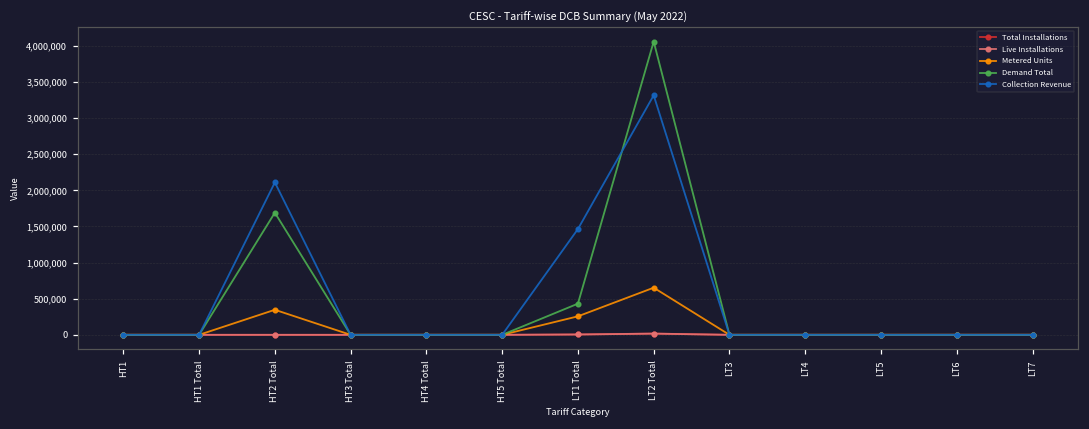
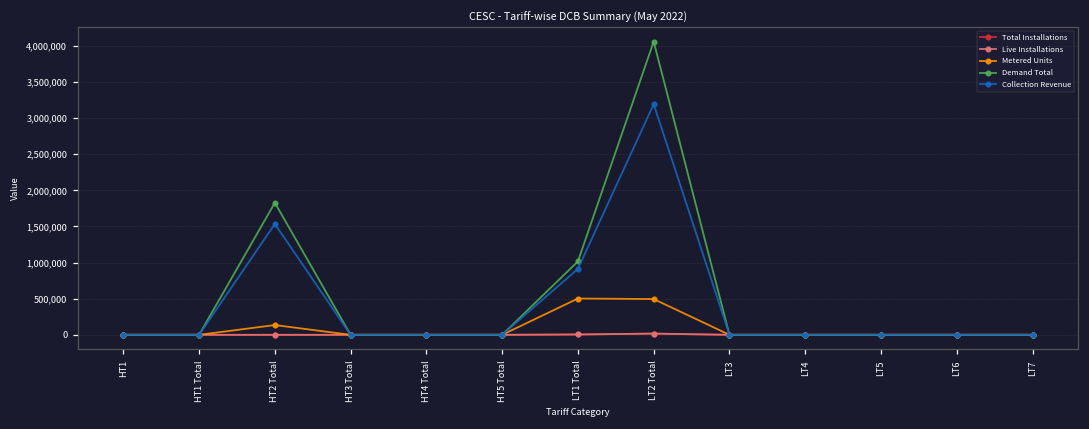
Metered Units, HT2 Total: 300,000 -> 100,000
Demand Total, HT2 Total: 1,700,000 -> 1,800,000
Collection Revenue, HT2 Total: 2,100,000 -> 1,500,000
Metered Units, LT1 Total: 300,000 -> 500,000
Demand Total, LT1 Total: 400,000 -> 1,000,000
Collection Revenue, LT1 Total: 1,500,000 -> 900,000
Metered Units, LT2 Total: 700,000 -> 500,000
Collection Revenue, LT2 Total: 3,300,000 -> 3,200,000
